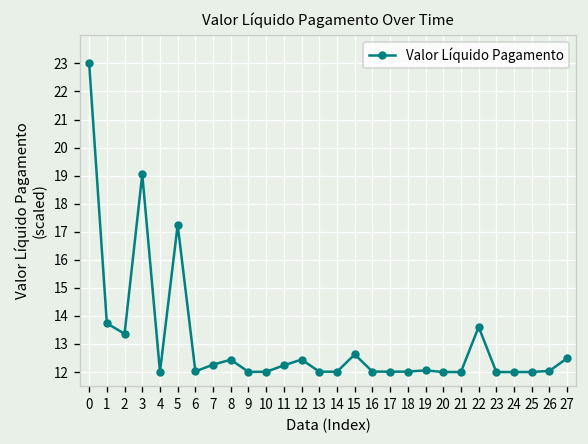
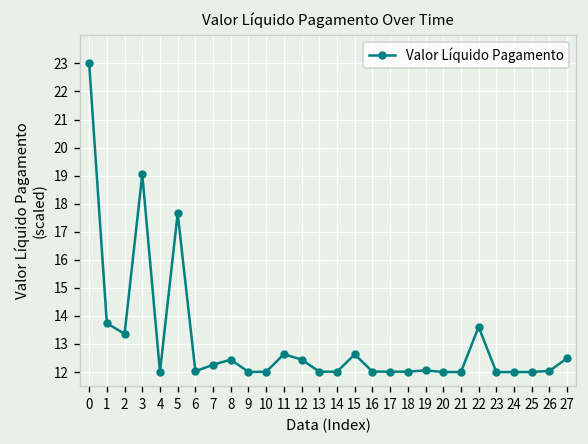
5: 17.2 -> 17.7
11: 12.2 -> 12.6
